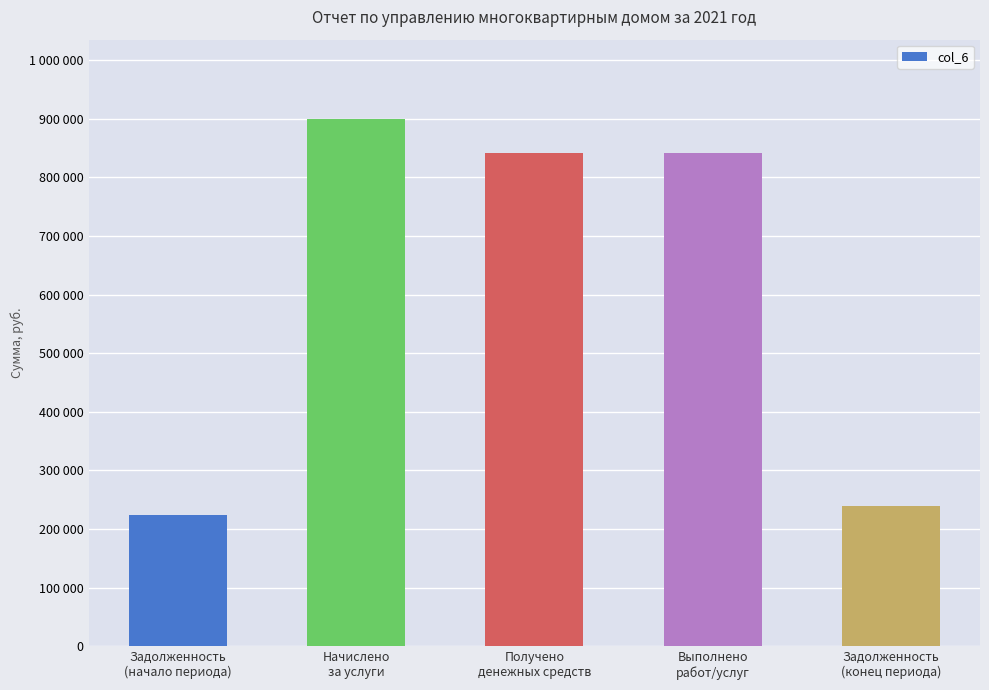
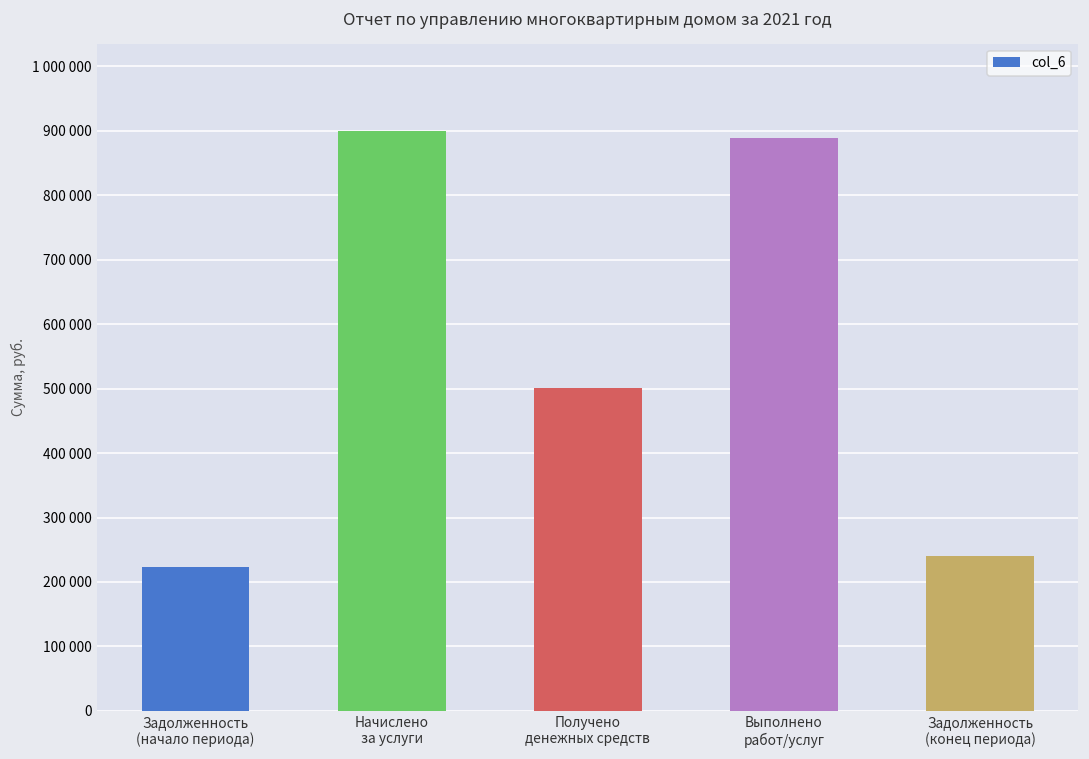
Получено денежных средств: 840000 -> 500000
Выполнено работ/услуг: 840000 -> 890000
